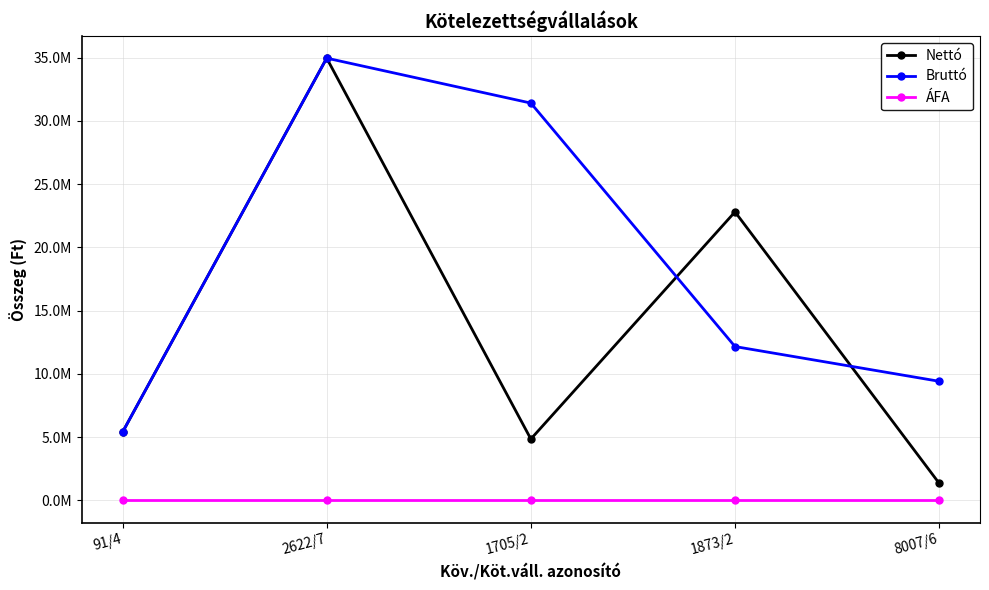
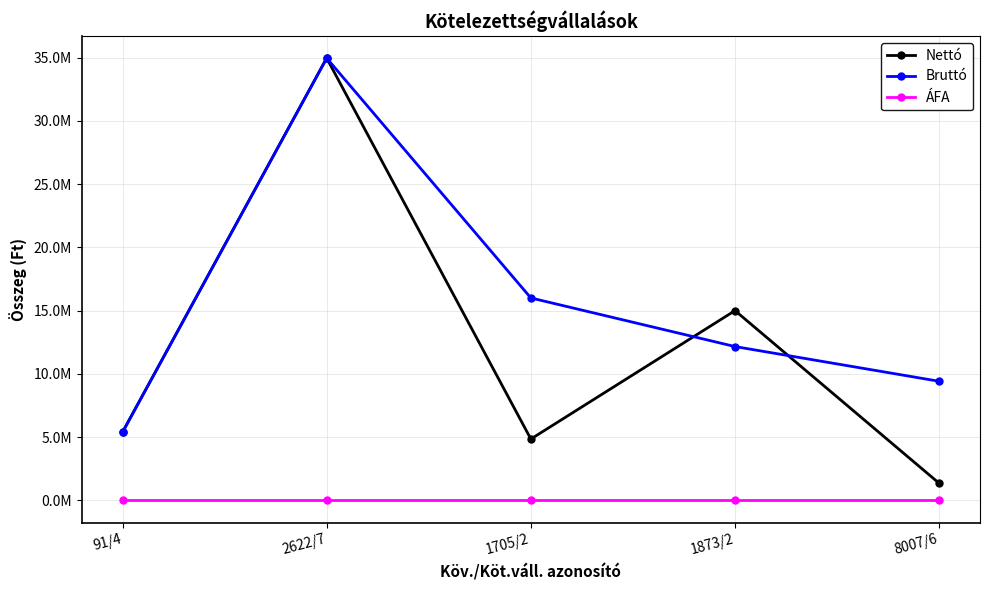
Bruttó, 1705/2: 31400000 -> 16000000
Nettó, 1873/2: 22800000 -> 15000000
